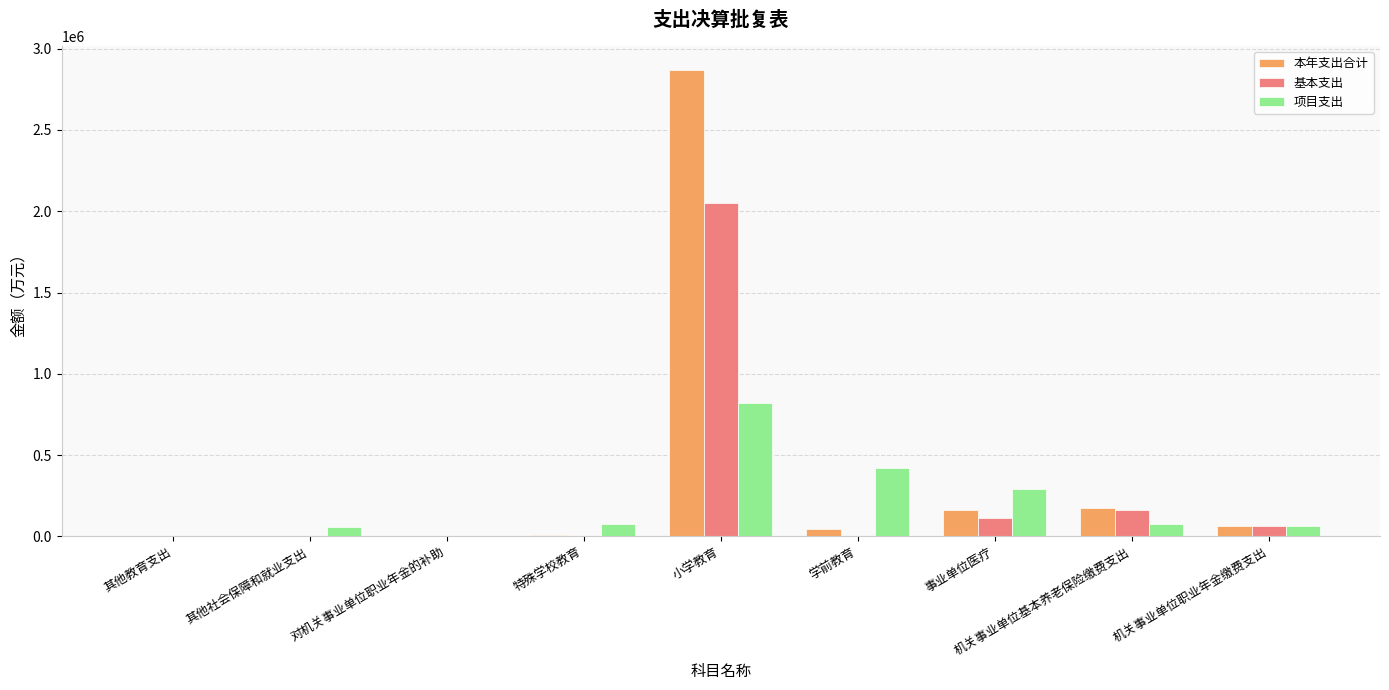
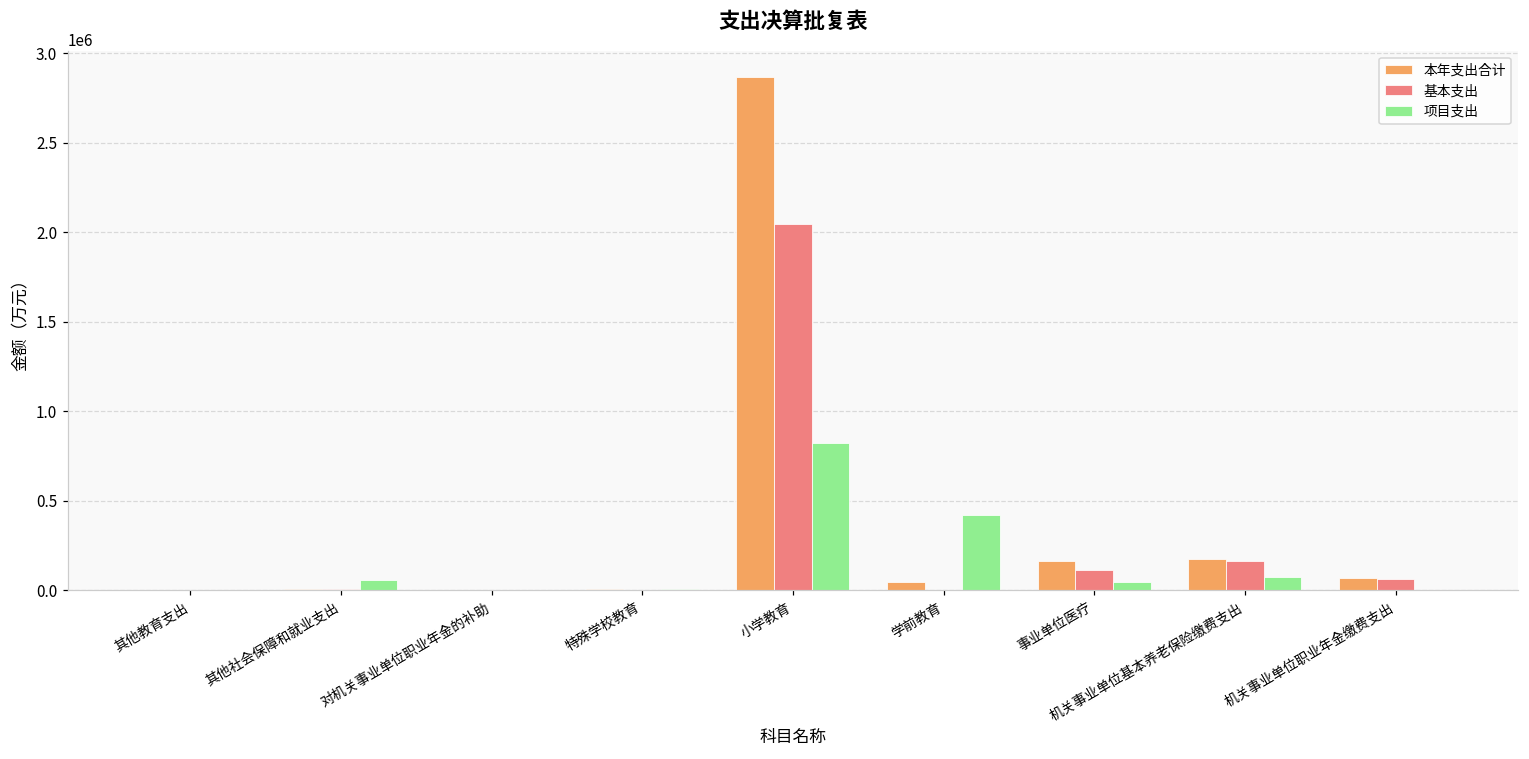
项目支出, 特殊学校教育: 80000 -> 10000
项目支出, 事业单位医疗: 290000 -> 50000
项目支出, 机关事业单位职业年金缴费支出: 60000 -> 0
